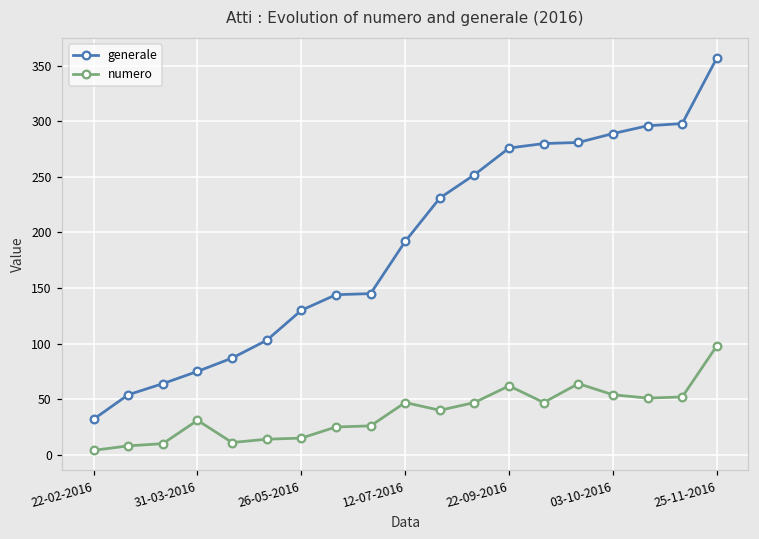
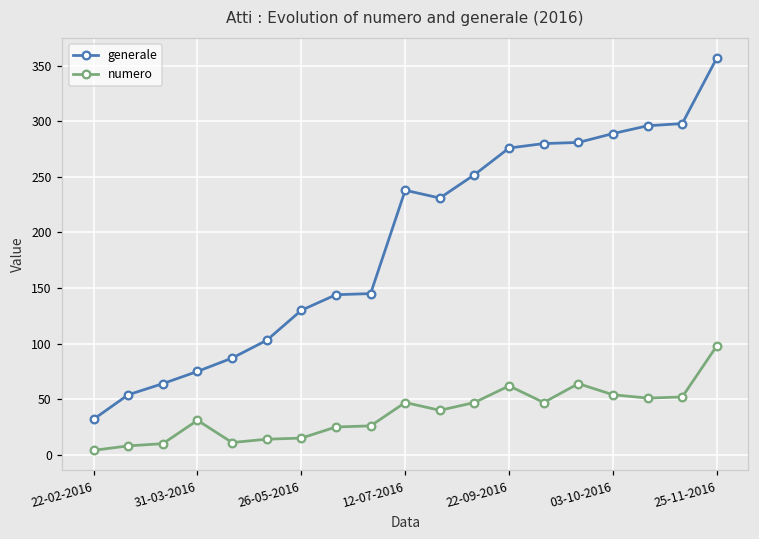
generale, 12-07-2016: 192 -> 238
